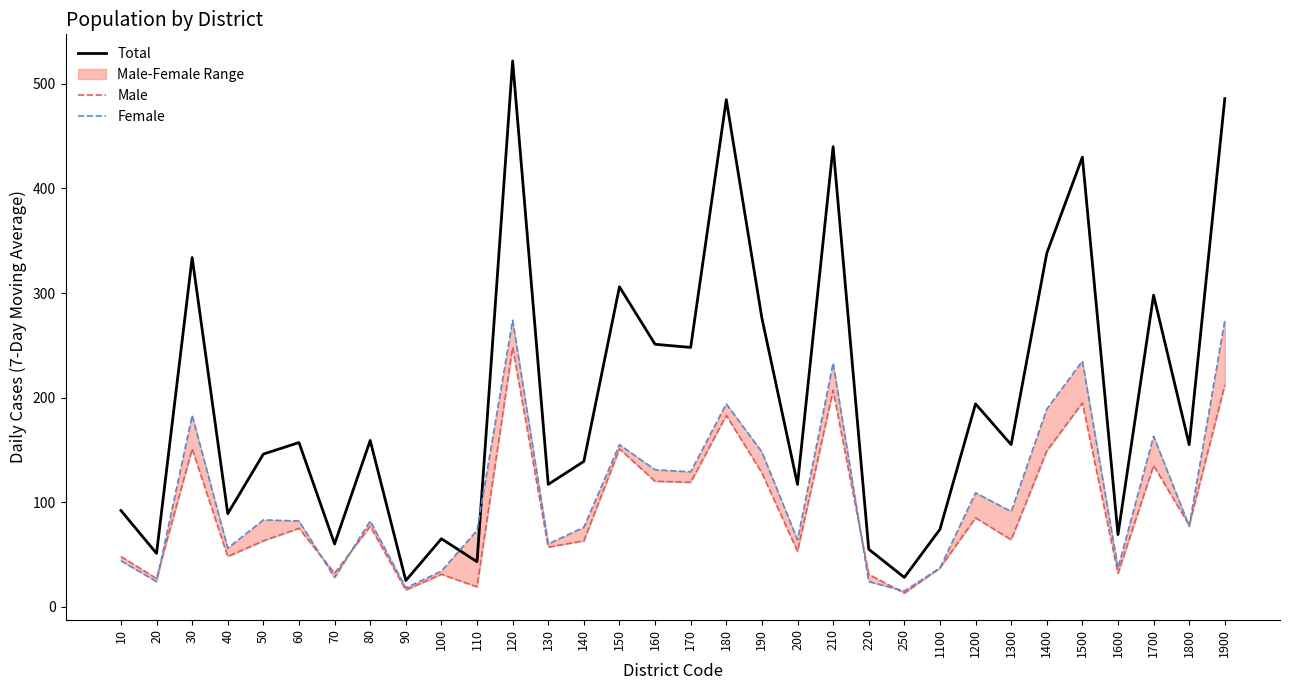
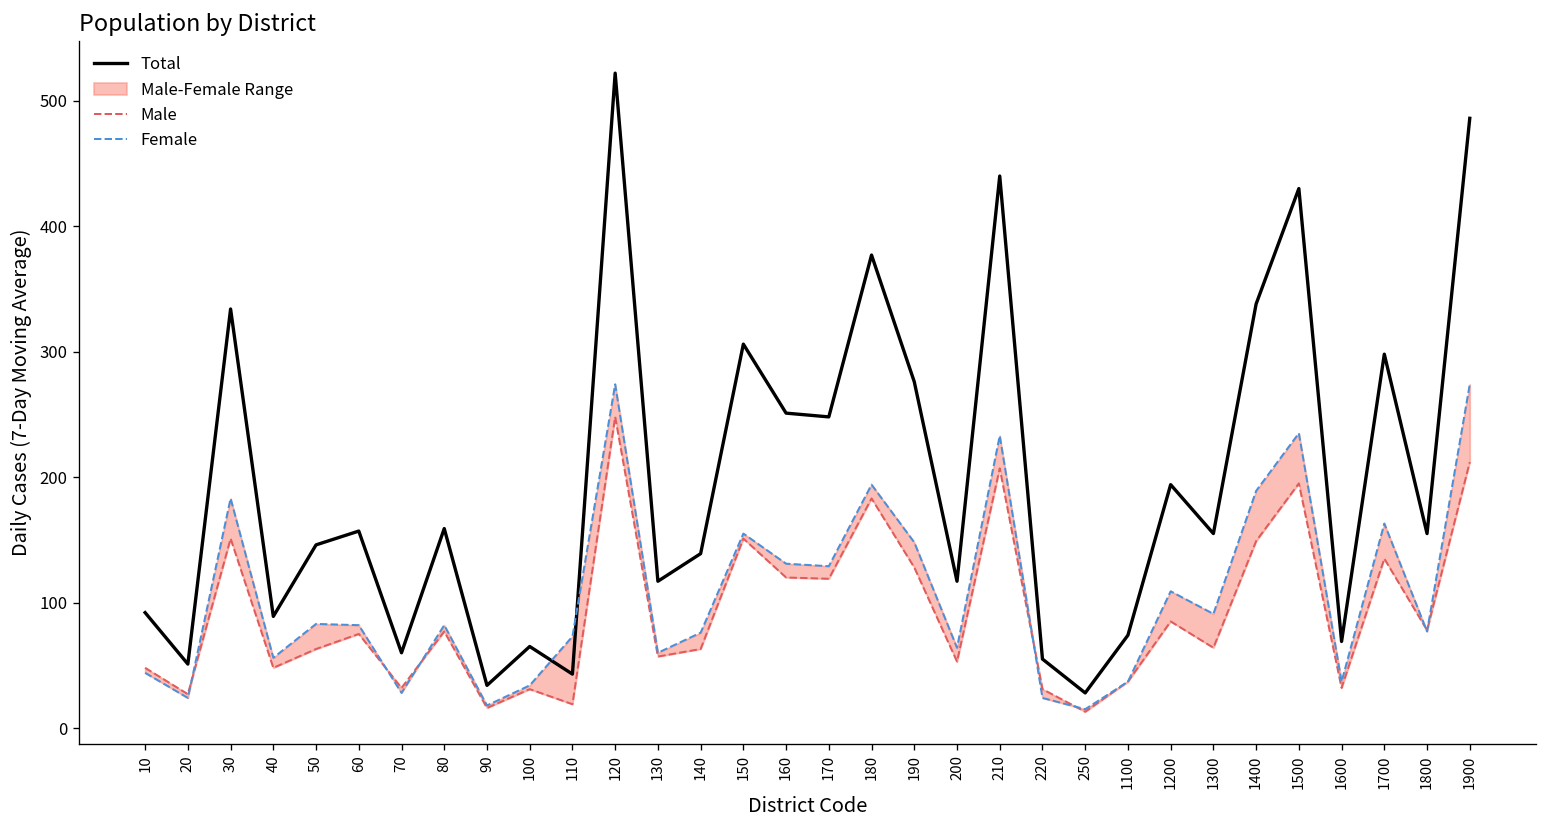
Total, 90: 25 -> 34
Total, 180: 485 -> 377
